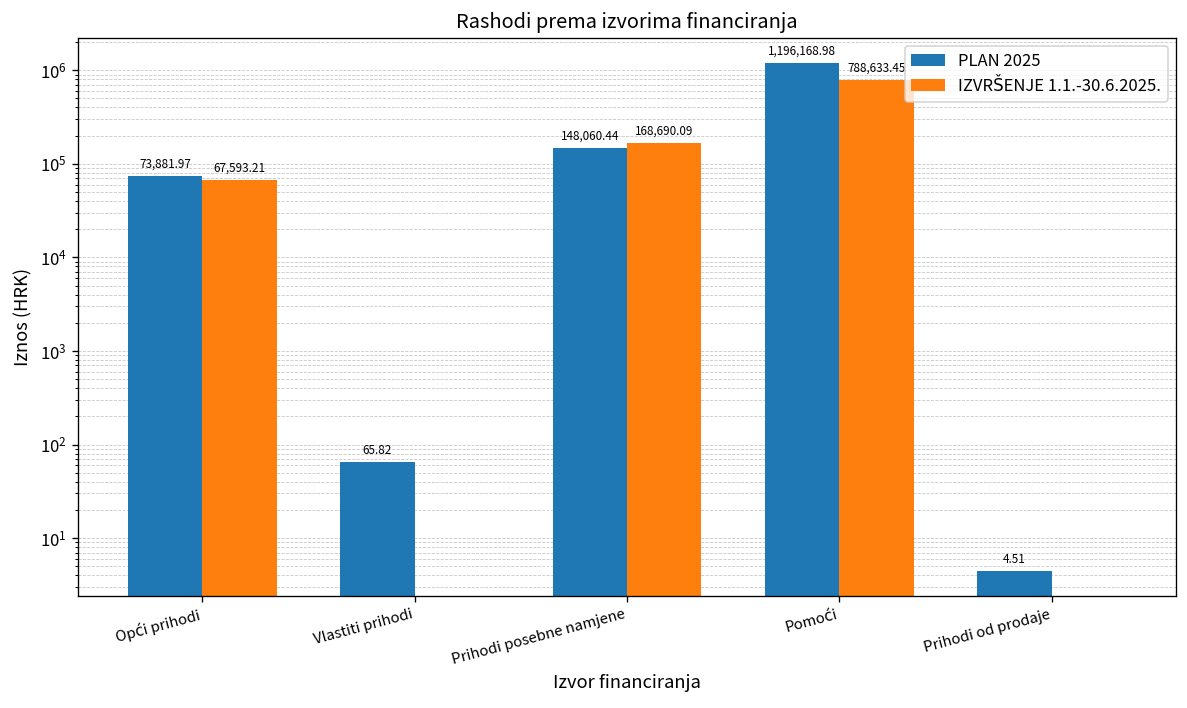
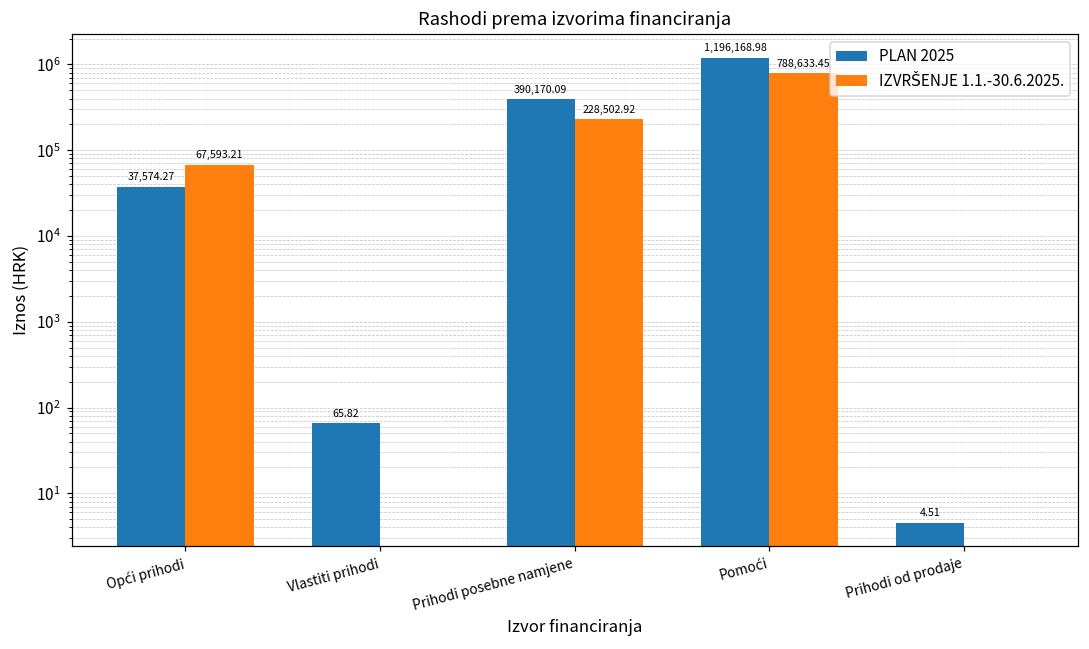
PLAN 2025, Opći prihodi: 73,881.97 -> 37,574.27
PLAN 2025, Prihodi posebne namjene: 148,060.44 -> 390,170.09
IZVRŠENJE 1.1.-30.6.2025., Prihodi posebne namjene: 168,690.09 -> 228,502.92
